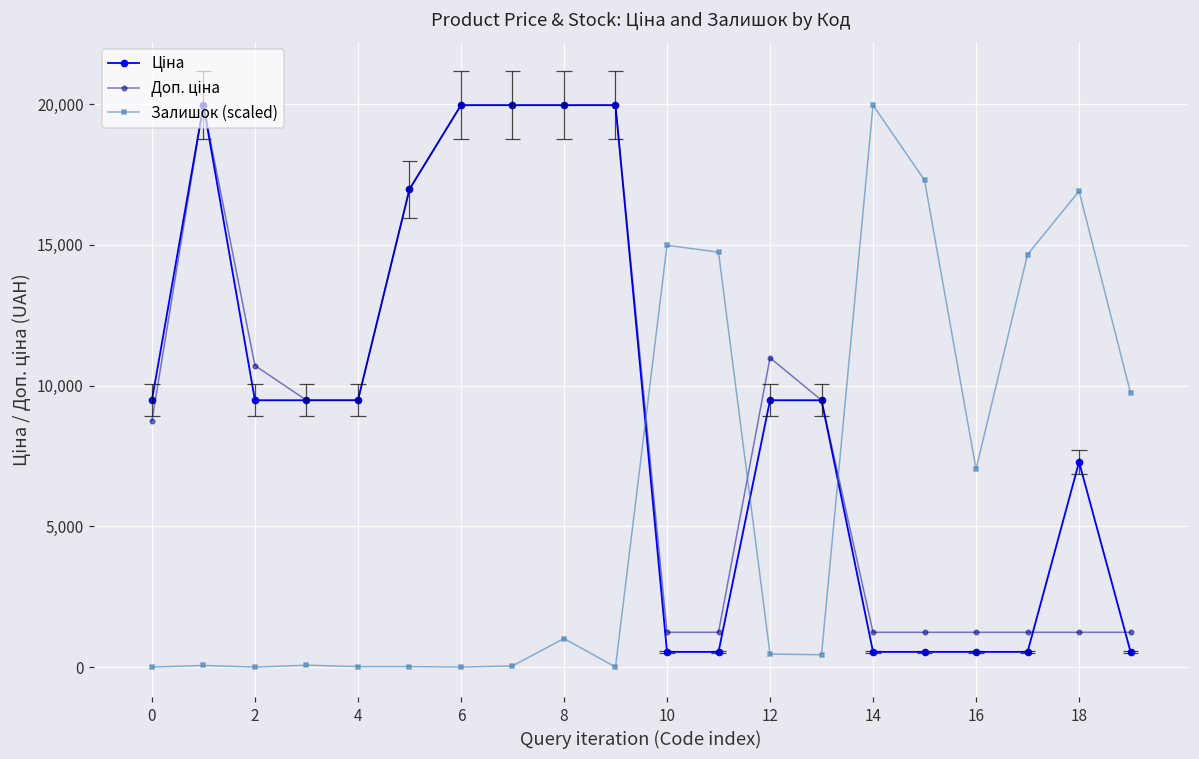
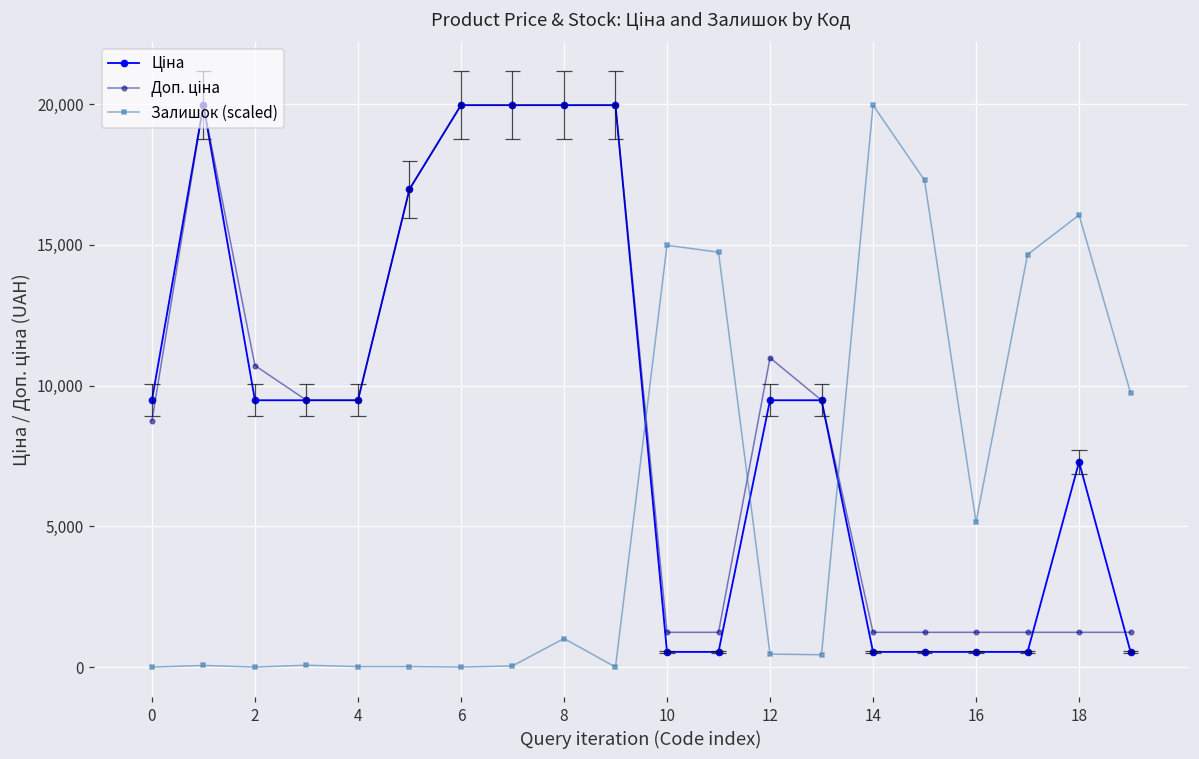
Залишок (scaled), 16: 7,000 -> 5,100
Залишок (scaled), 18: 16,900 -> 16,100
